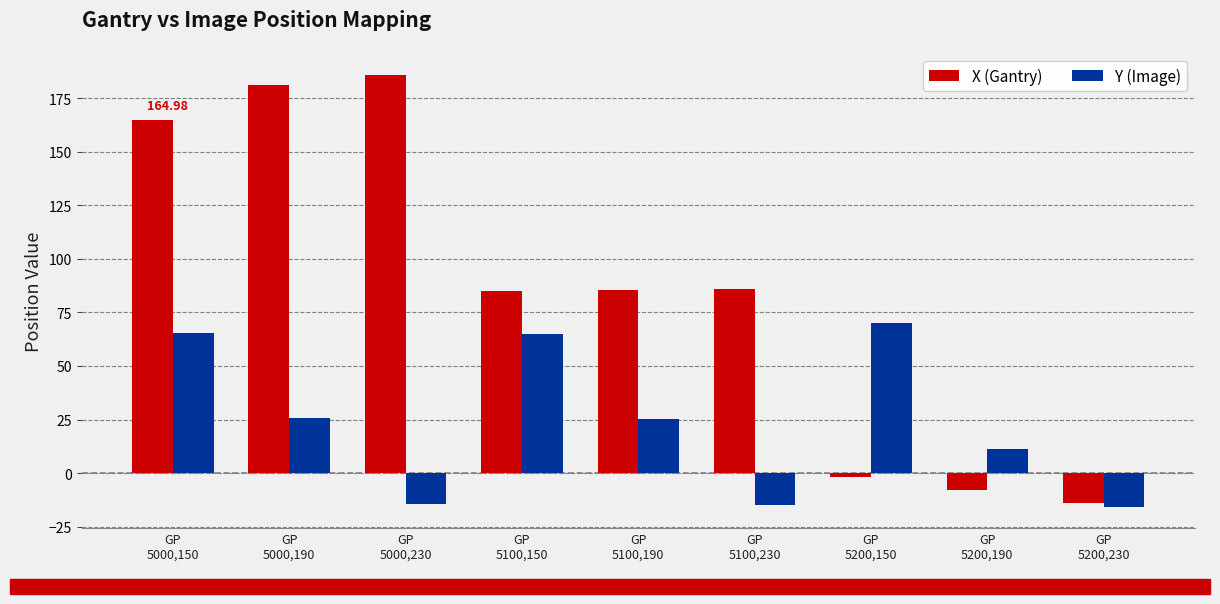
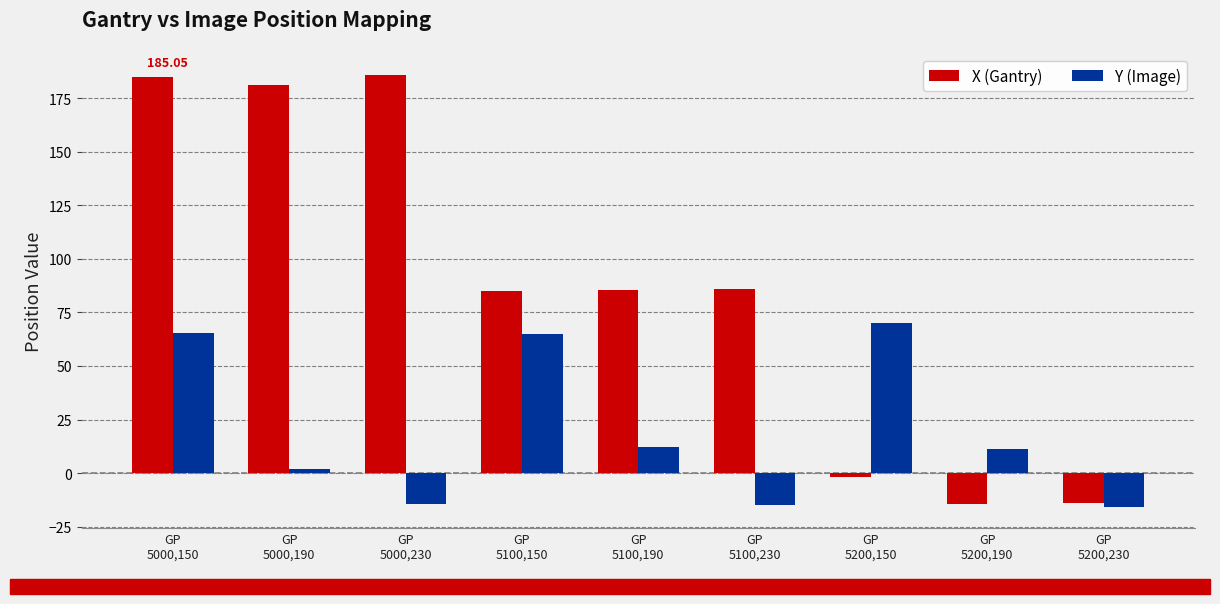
X (Gantry), GP 5000,150: 164.98 -> 185.05
Y (Image), GP 5000,190: 26 -> 2
Y (Image), GP 5100,190: 25 -> 12
X (Gantry), GP 5200,190: -8 -> -14
